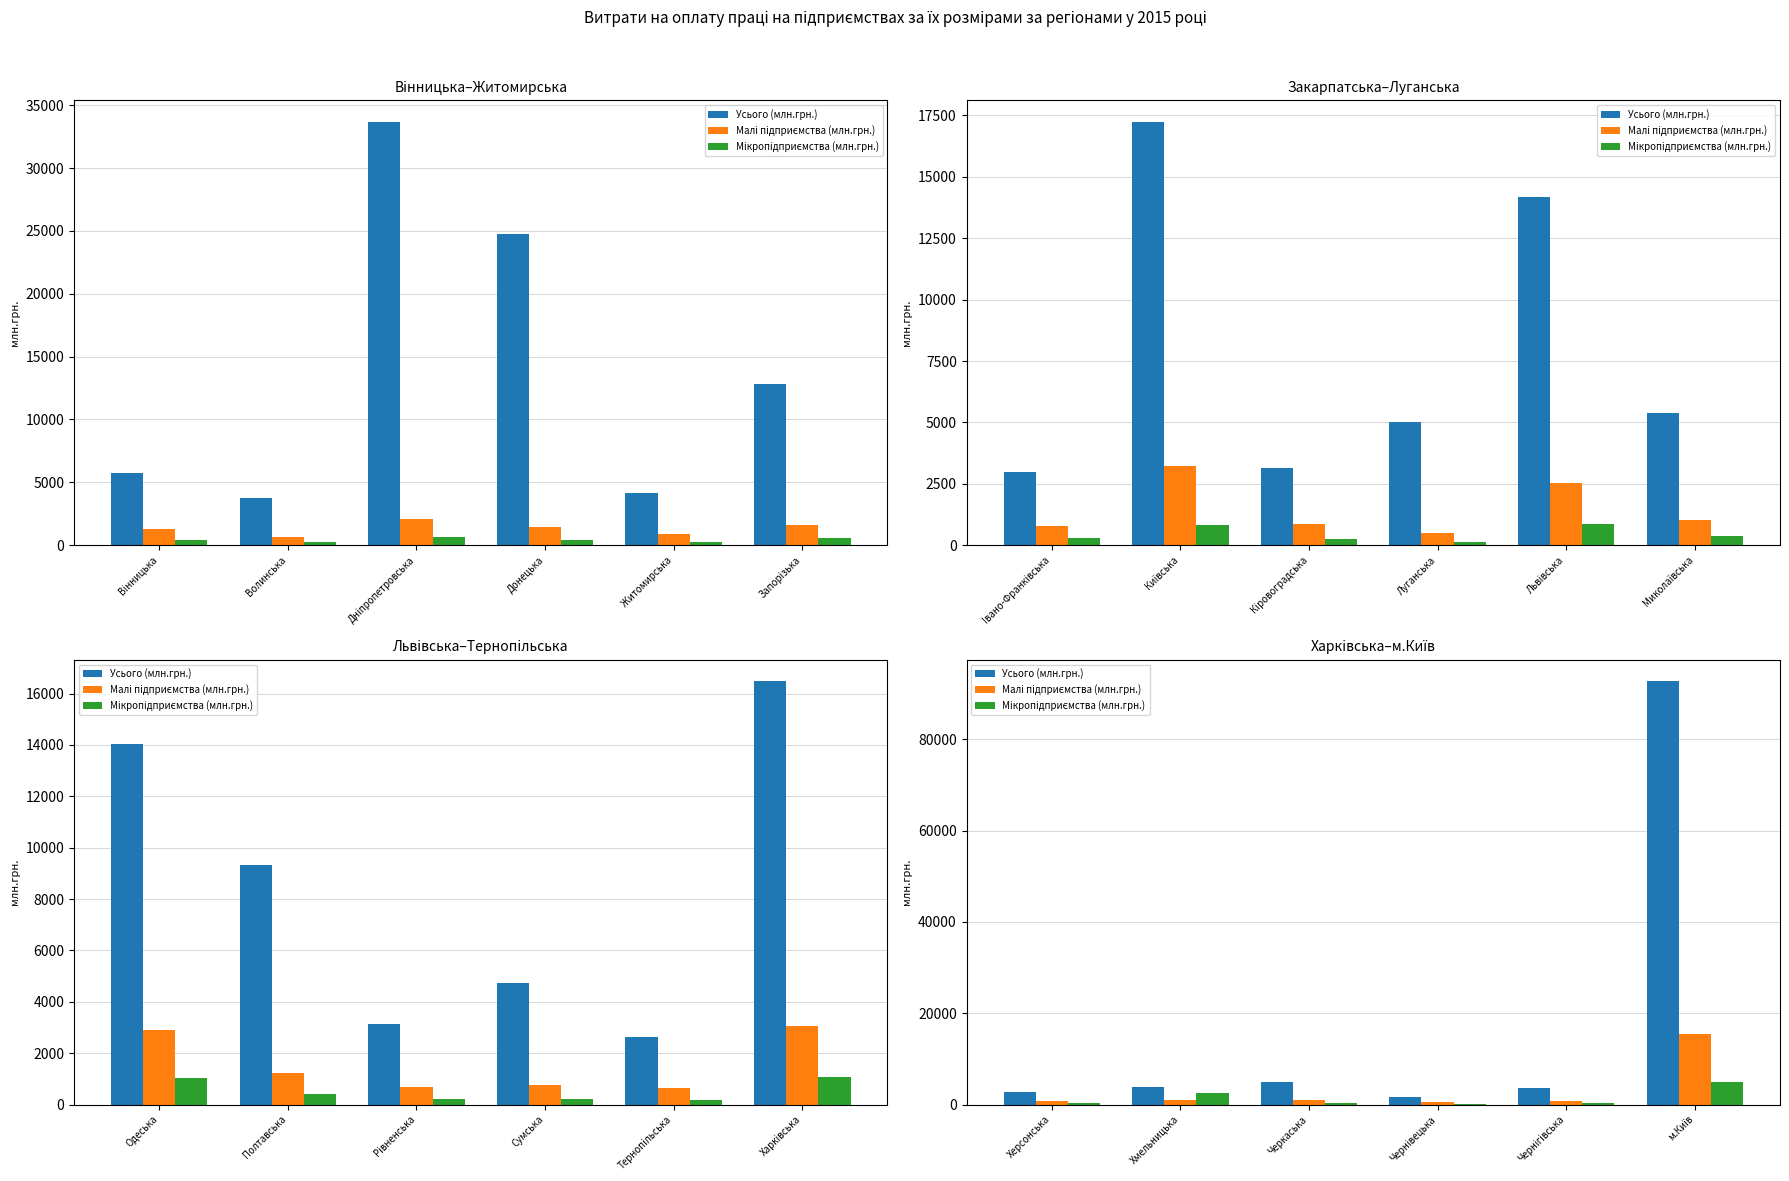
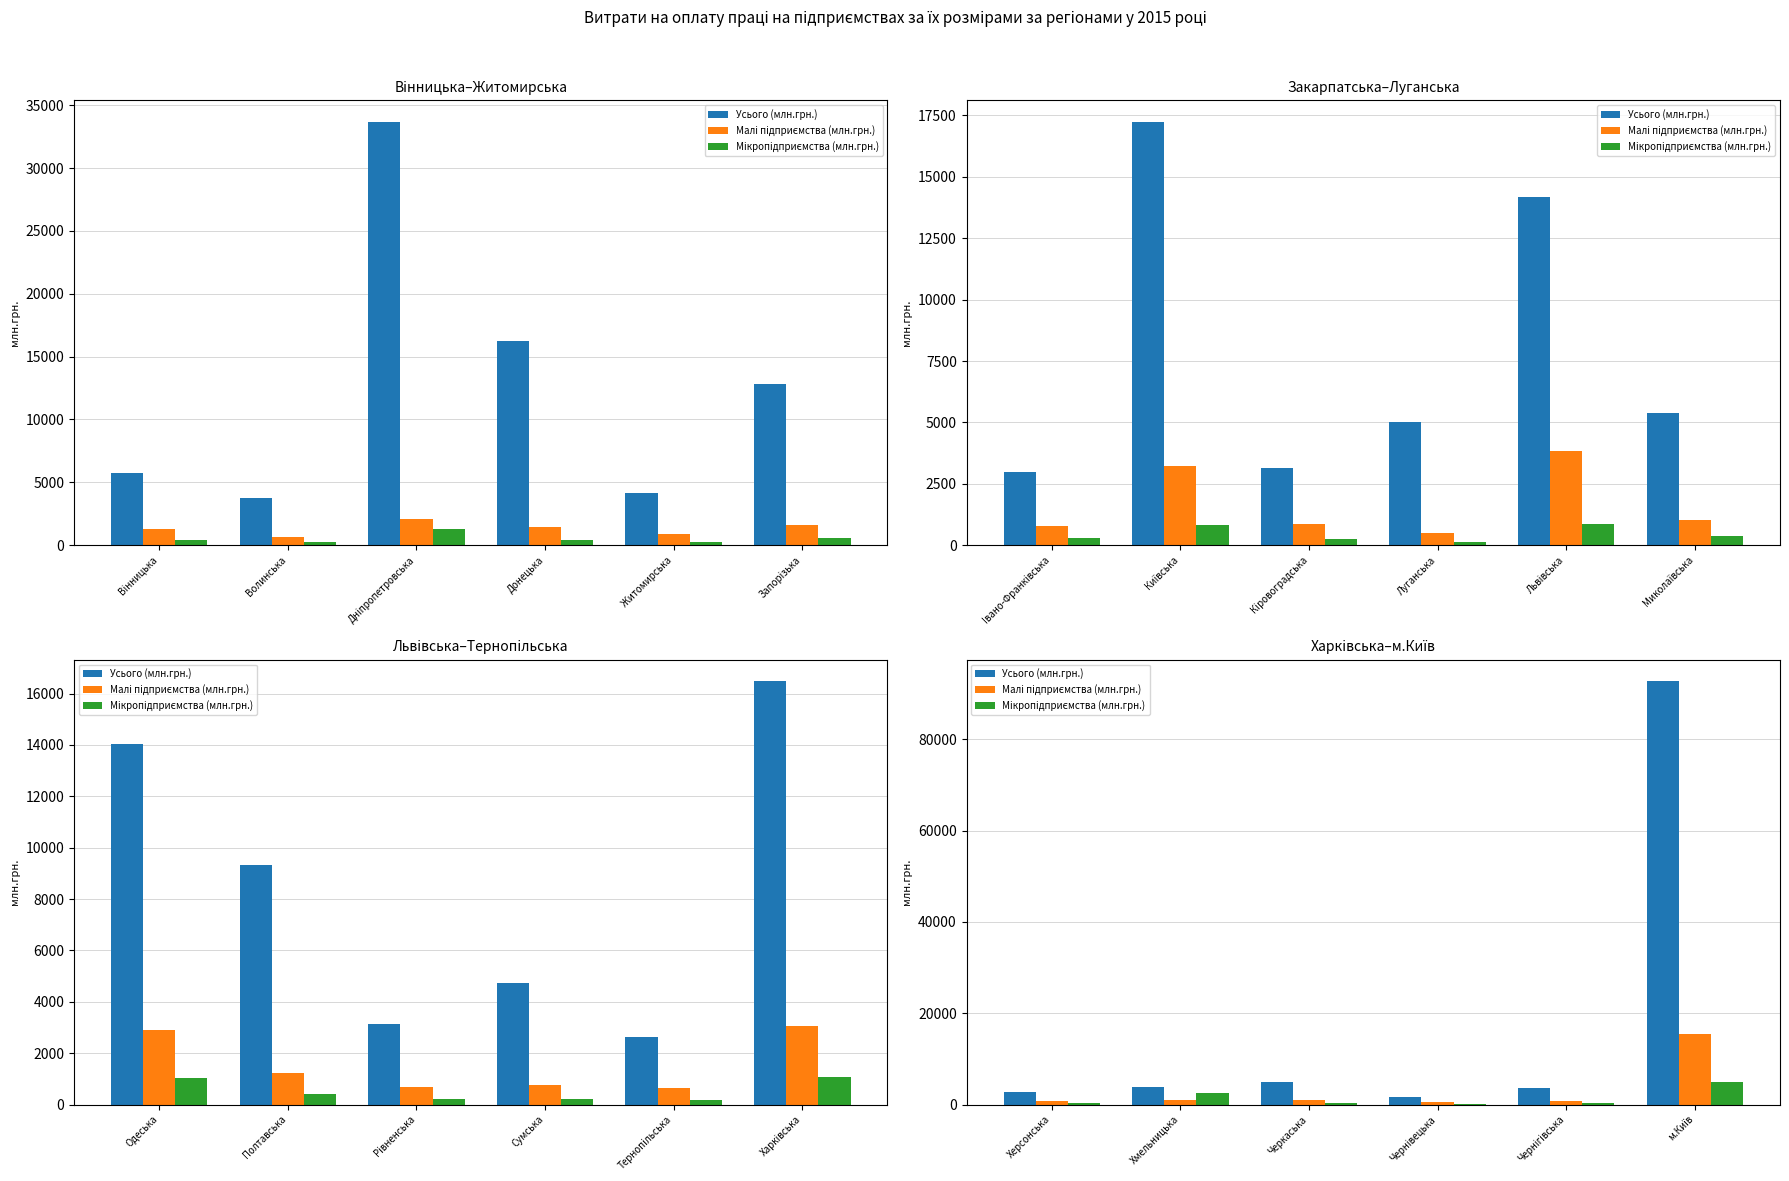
Вінницька–Житомирська, Мікропідприємства (млн.грн.), Дніпропетровська: 600 -> 1300
Вінницька–Житомирська, Усього (млн.грн.), Донецька: 24700 -> 16200
Закарпатська–Луганська, Малі підприємства (млн.грн.), Львівська: 2500 -> 3800
